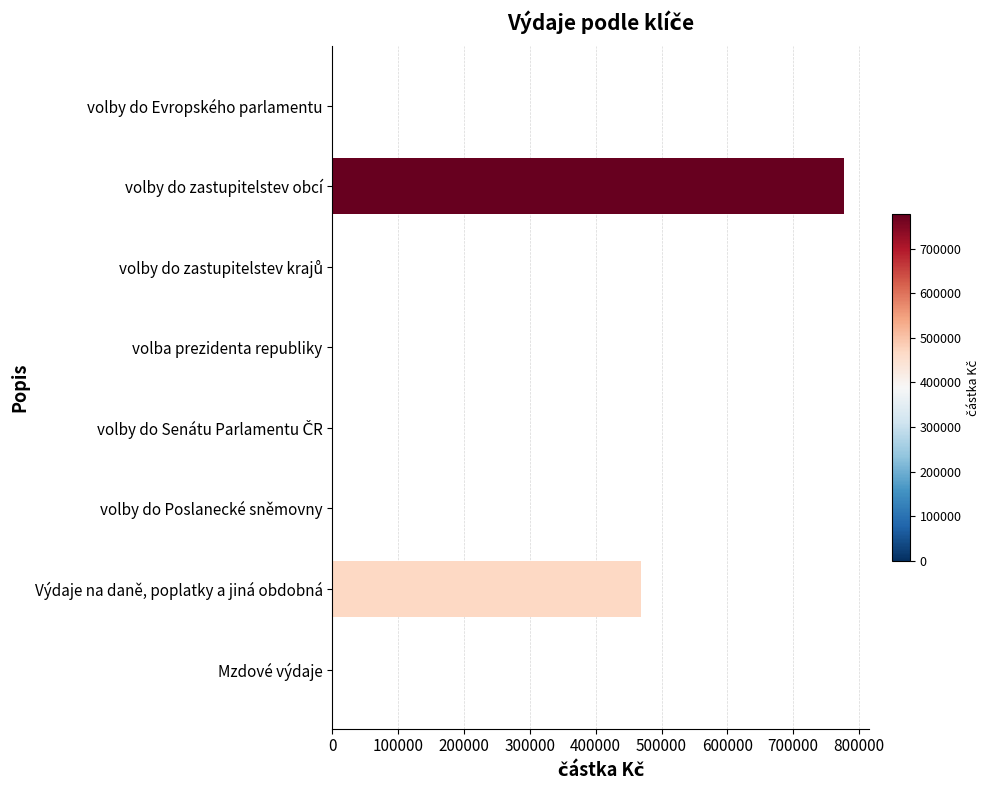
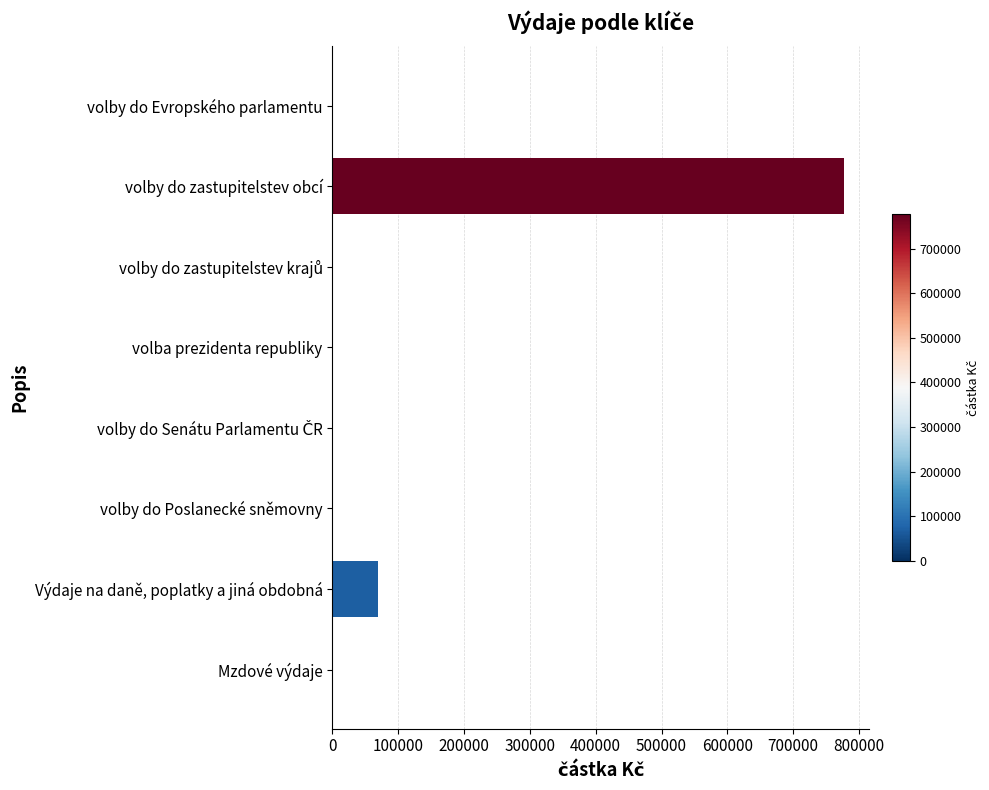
Výdaje na daně, poplatky a jiná obdobná: 470000 -> 70000
